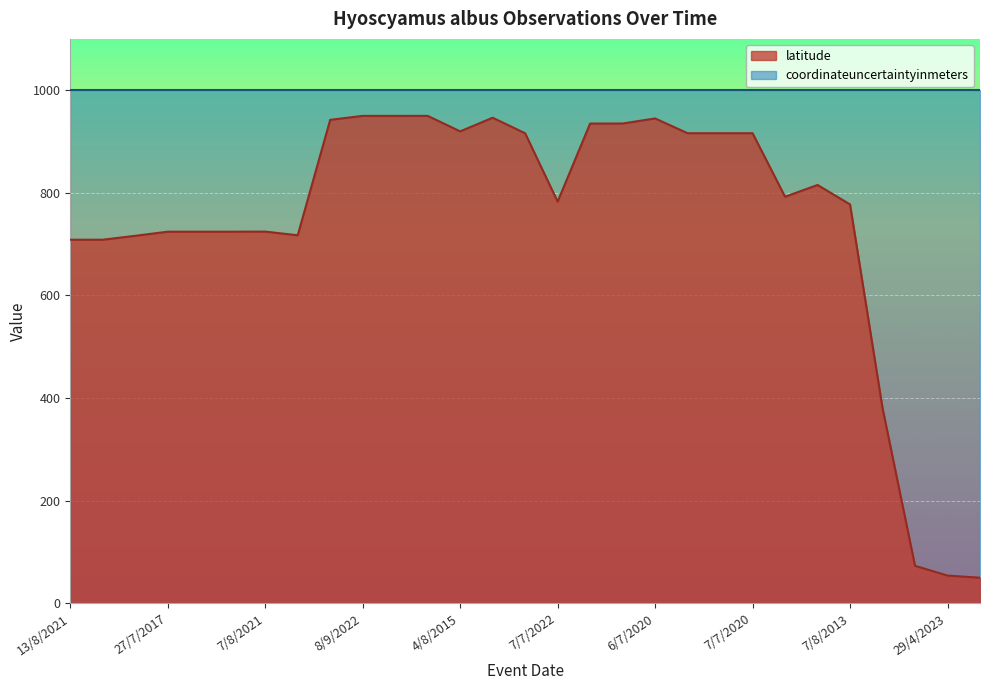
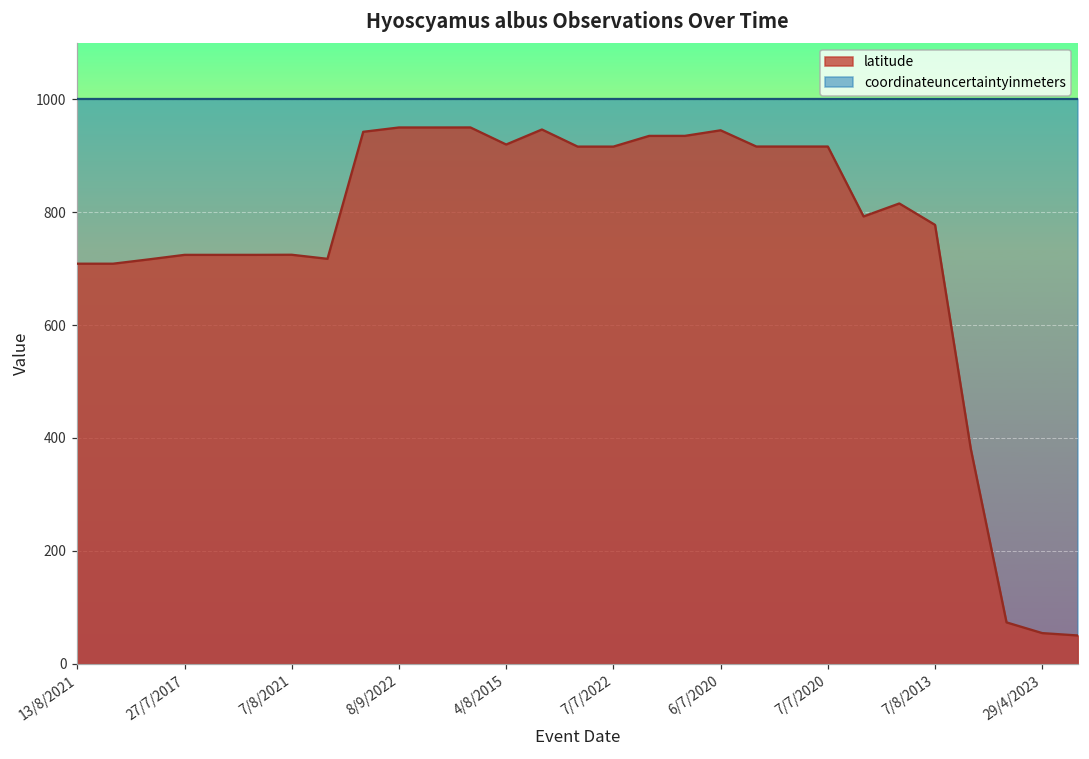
latitude, 7/7/2022: 780 -> 920
